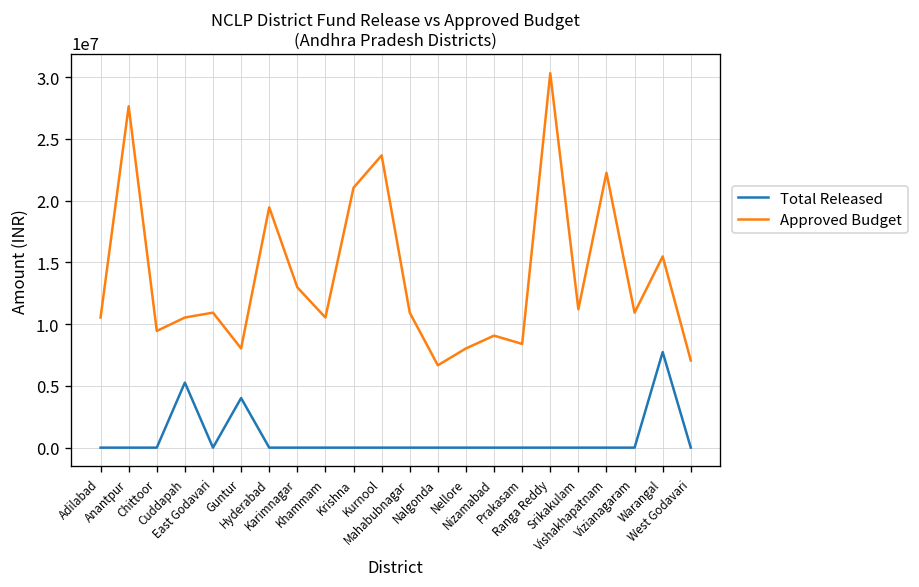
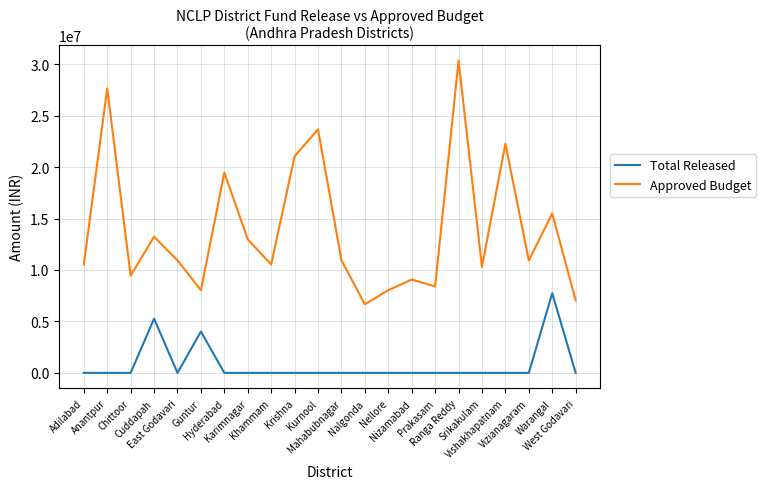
Approved Budget, Cuddapah: 10500000 -> 13200000
Approved Budget, Srikakulam: 11200000 -> 10300000
